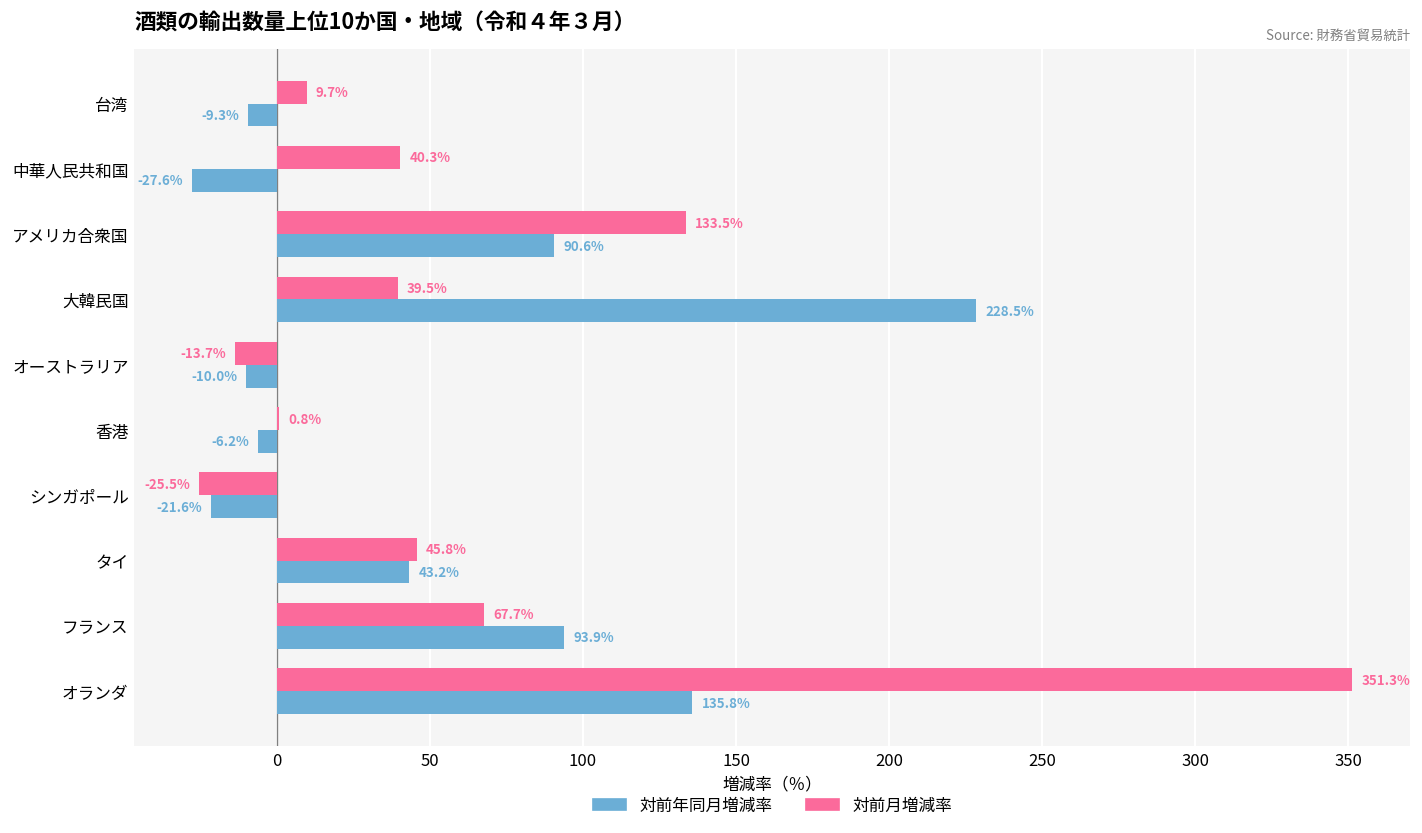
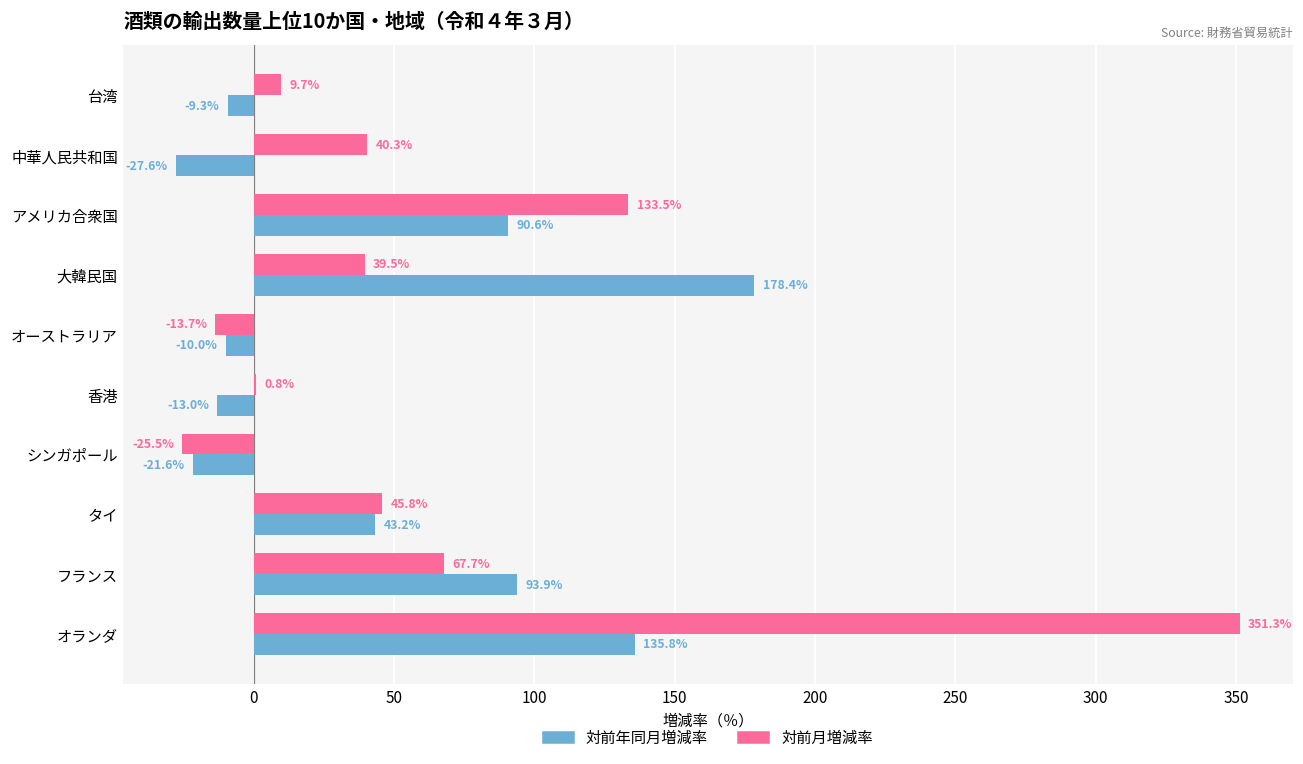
対前年同月増減率, 大韓民国: 228.5% -> 178.4%
対前年同月増減率, 香港: -6.2% -> -13.0%
